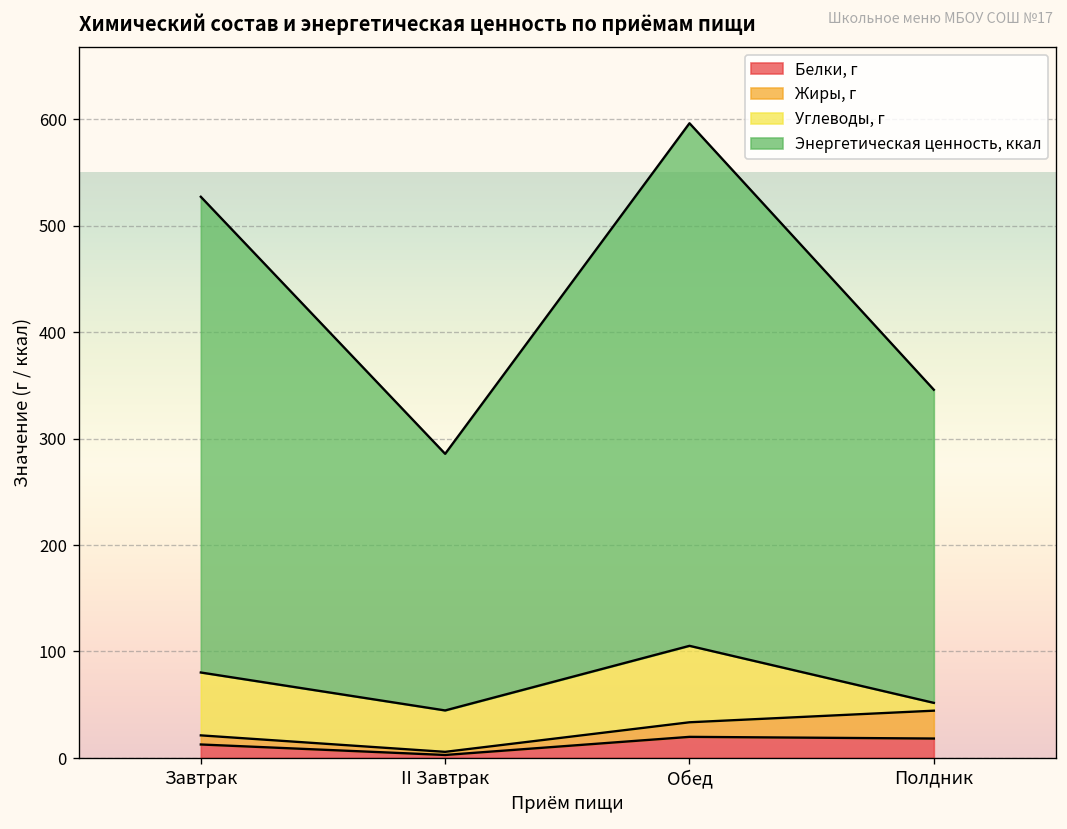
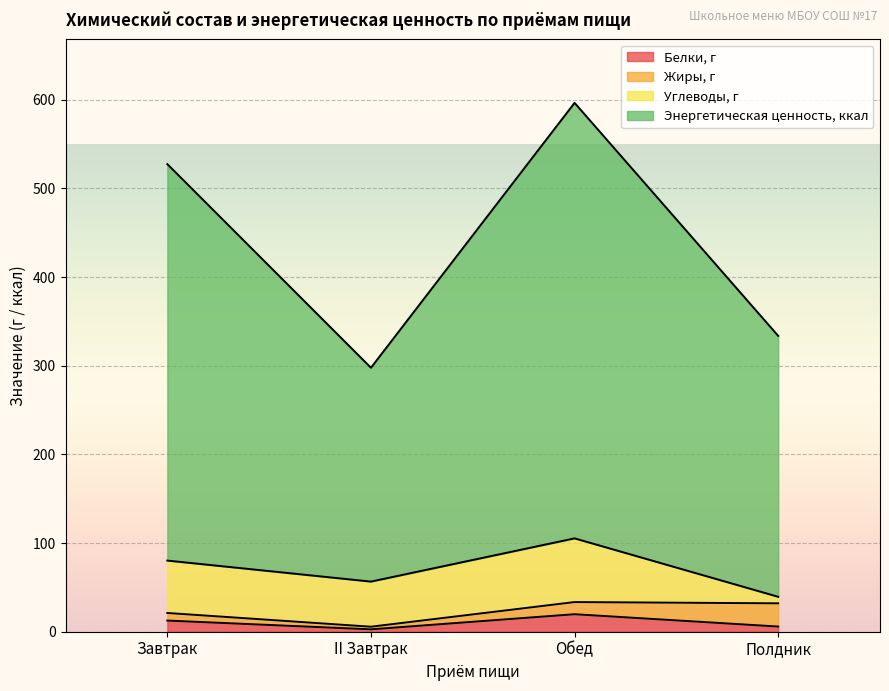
Углеводы, г, II Завтрак: 40 -> 50
Белки, г, Полдник: 20 -> 10
